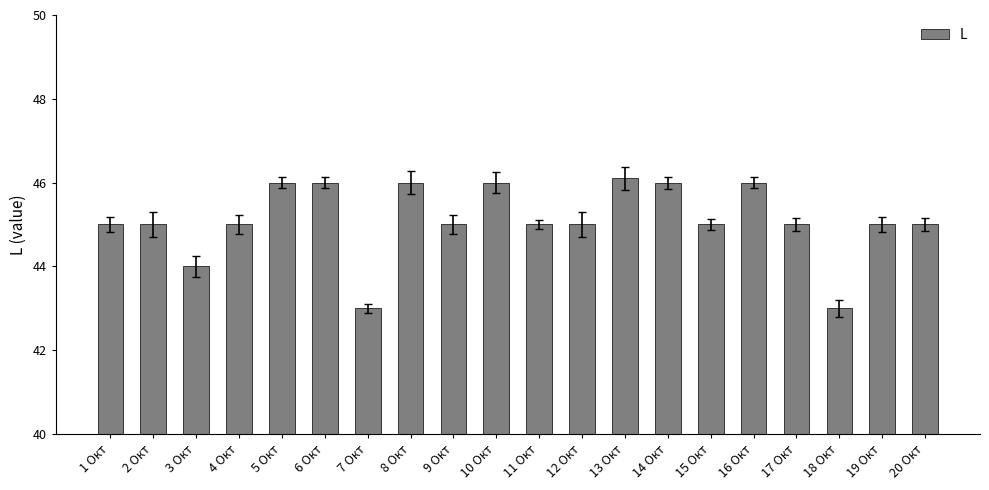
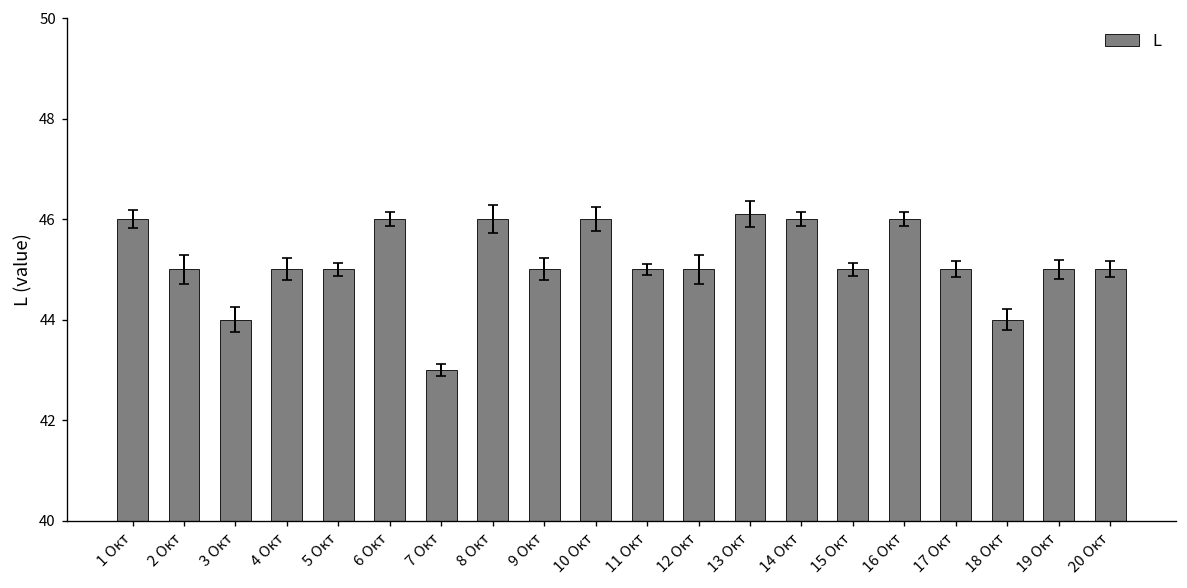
L, 1 Окт: 45 -> 46
L, 5 Окт: 46 -> 45
L, 18 Окт: 43 -> 44
